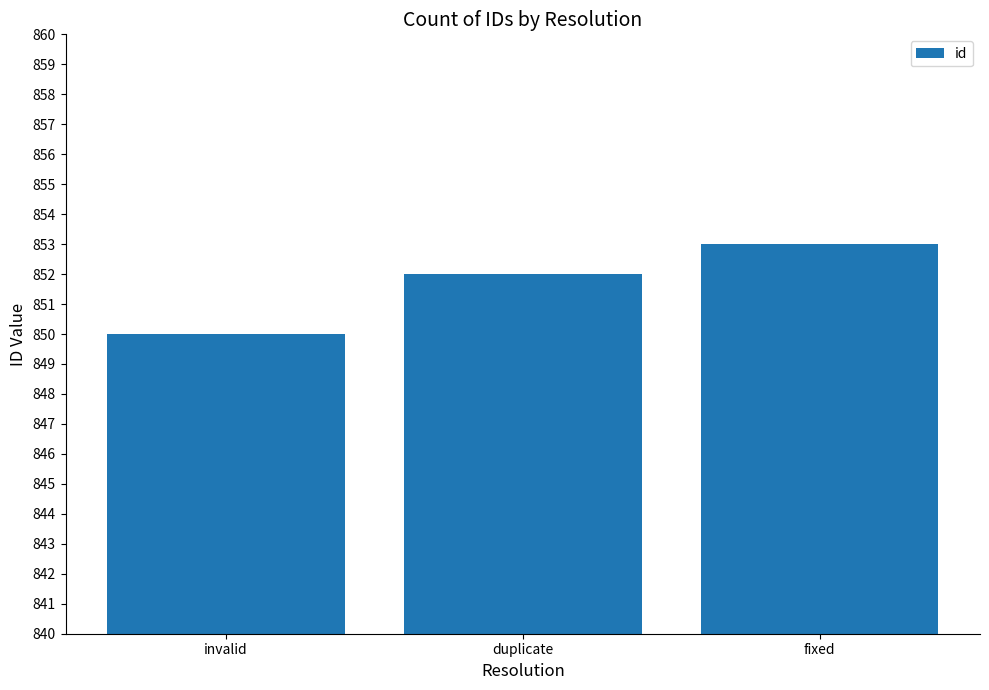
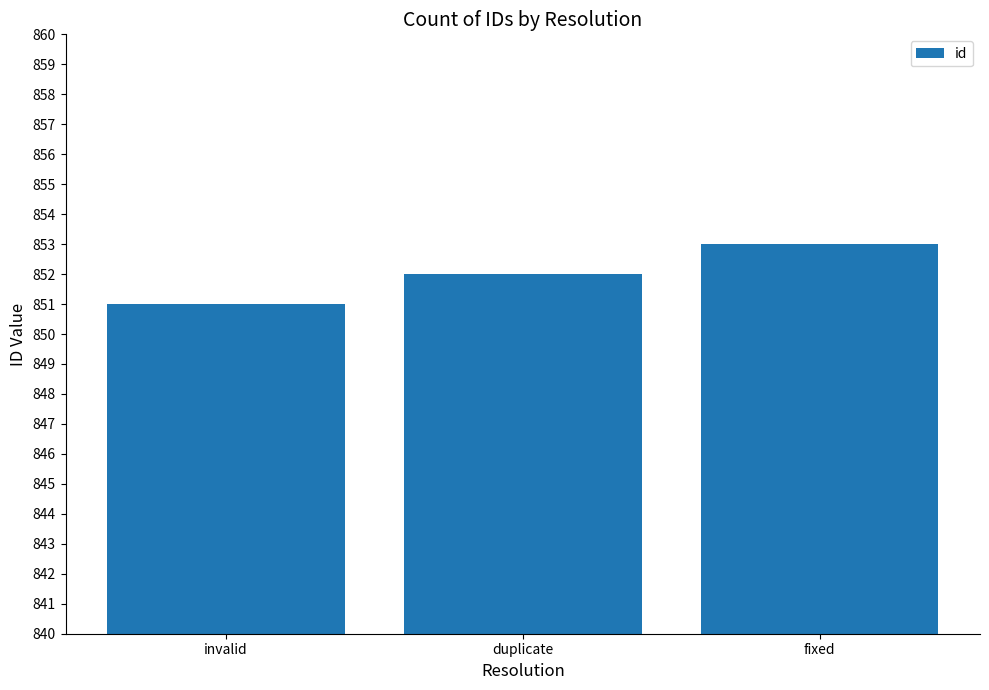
invalid: 850 -> 851
